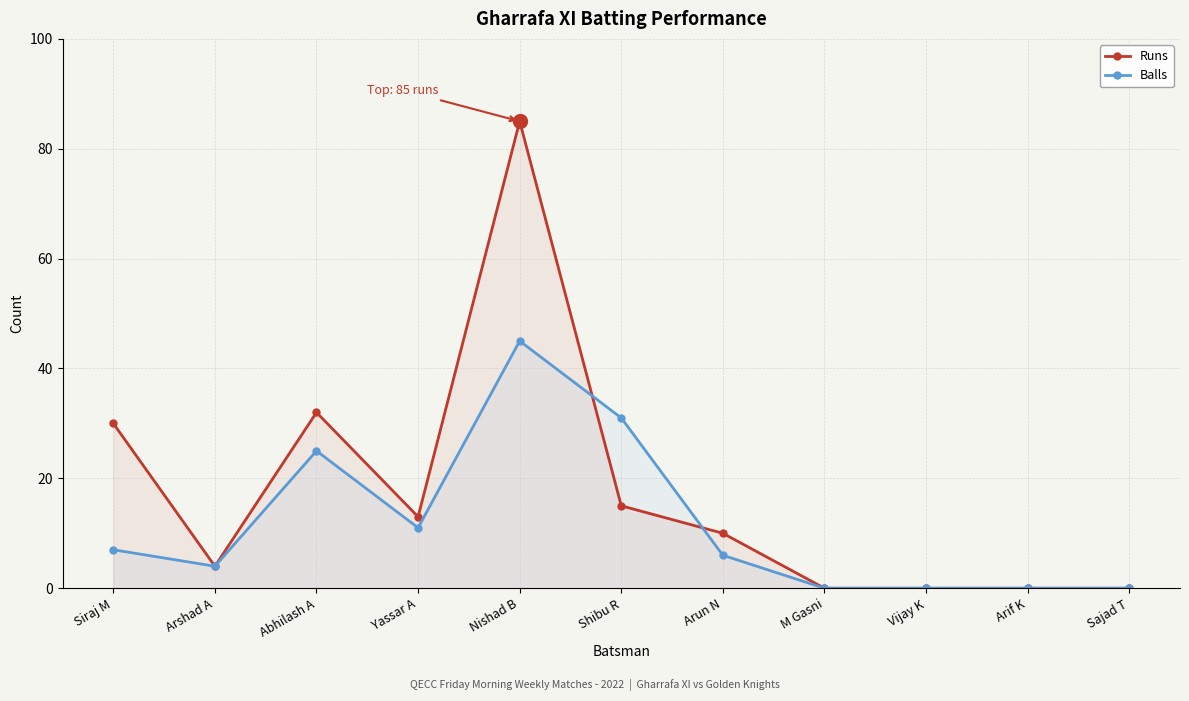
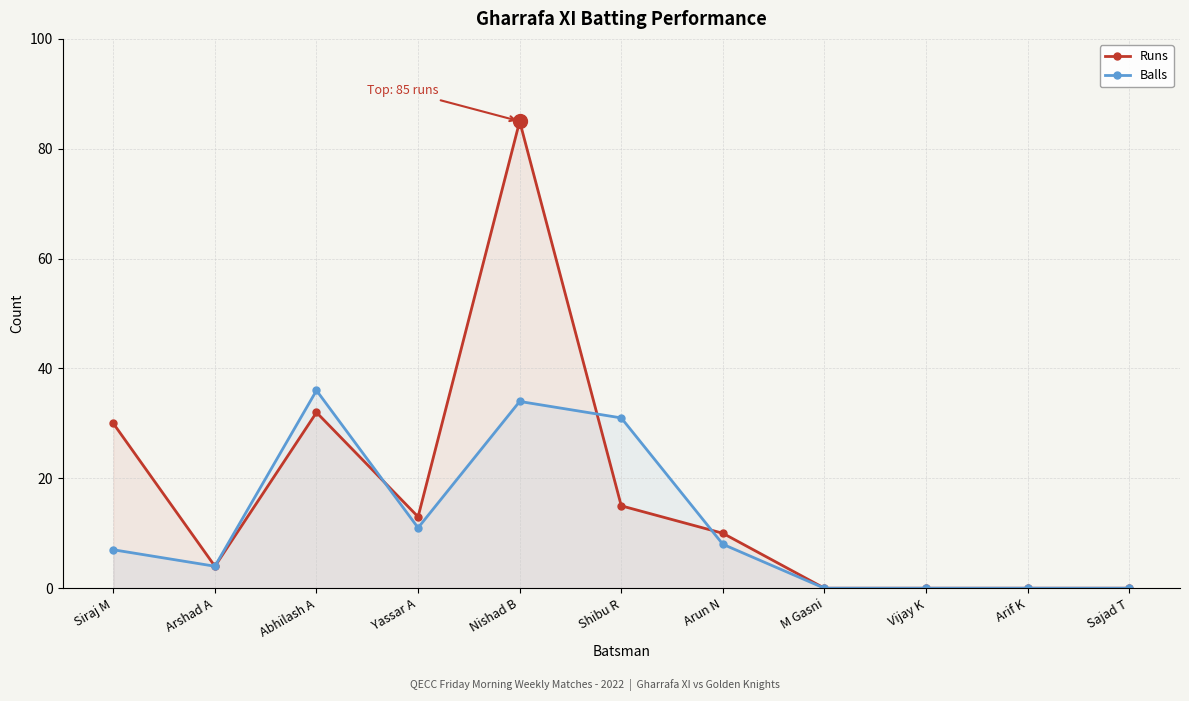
Balls, Abhilash A: 25 -> 36
Balls, Nishad B: 45 -> 34
Balls, Arun N: 6 -> 8
